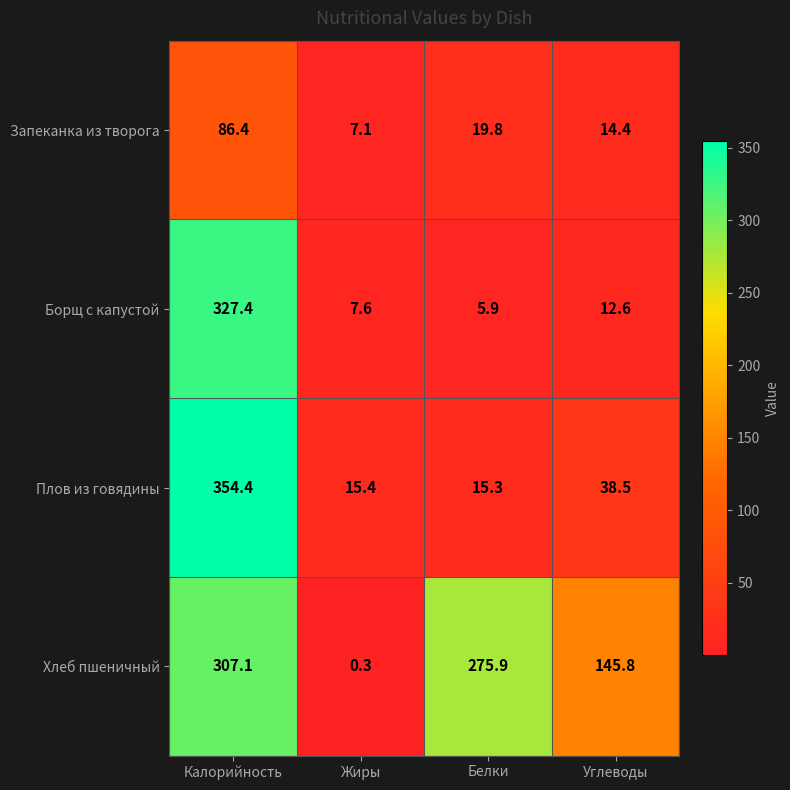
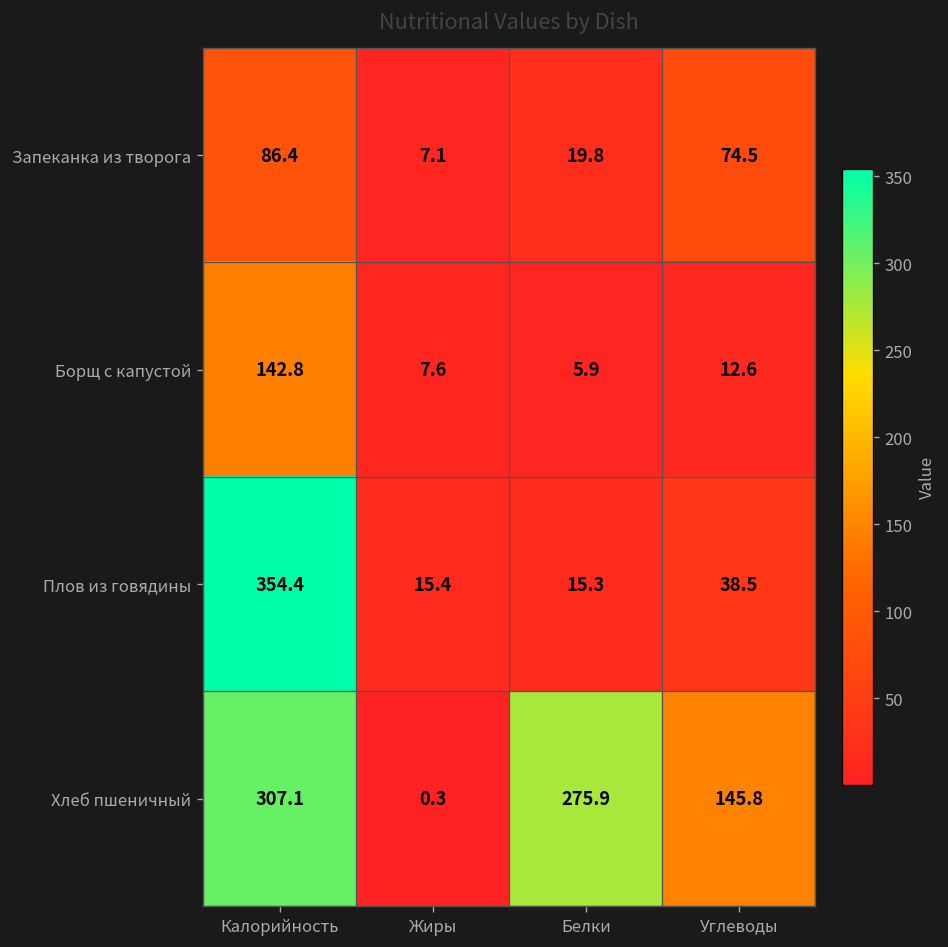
Запеканка из творога, Углеводы: 14.4 -> 74.5
Борщ с капустой, Калорийность: 327.4 -> 142.8
